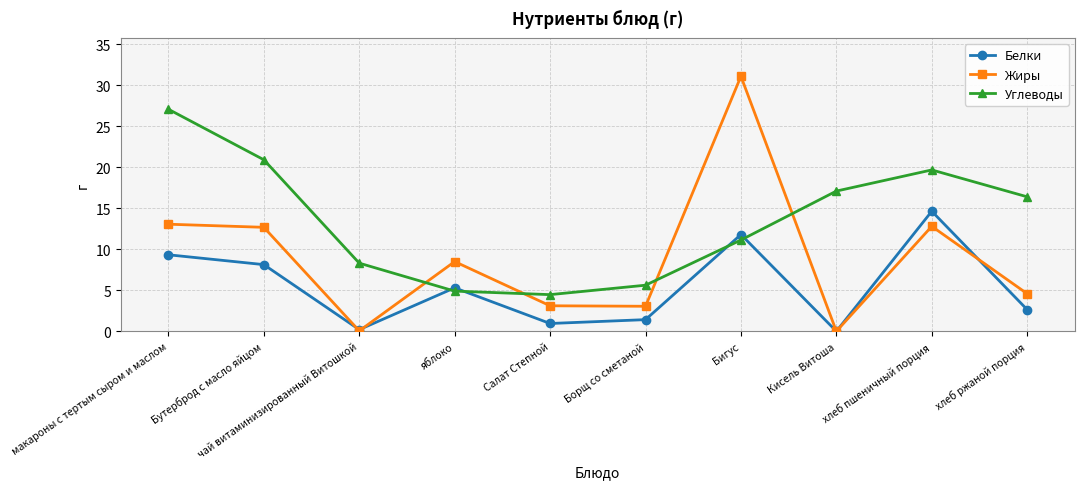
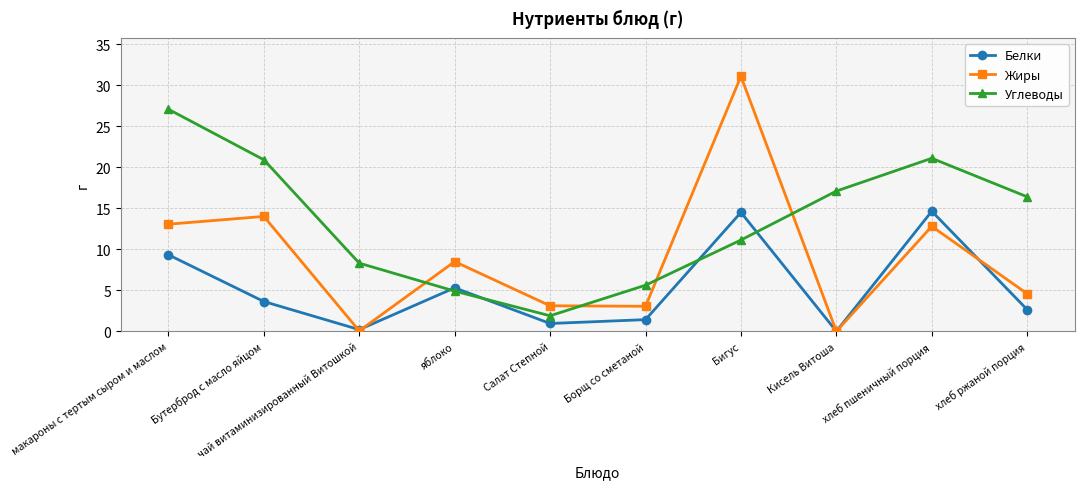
Белки, Бутерброд с масло яйцом: 8 -> 4
Жиры, Бутерброд с масло яйцом: 13 -> 14
Углеводы, Салат Степной: 4 -> 2
Белки, Бигус: 12 -> 15
Углеводы, хлеб пшеничный порция: 20 -> 21
